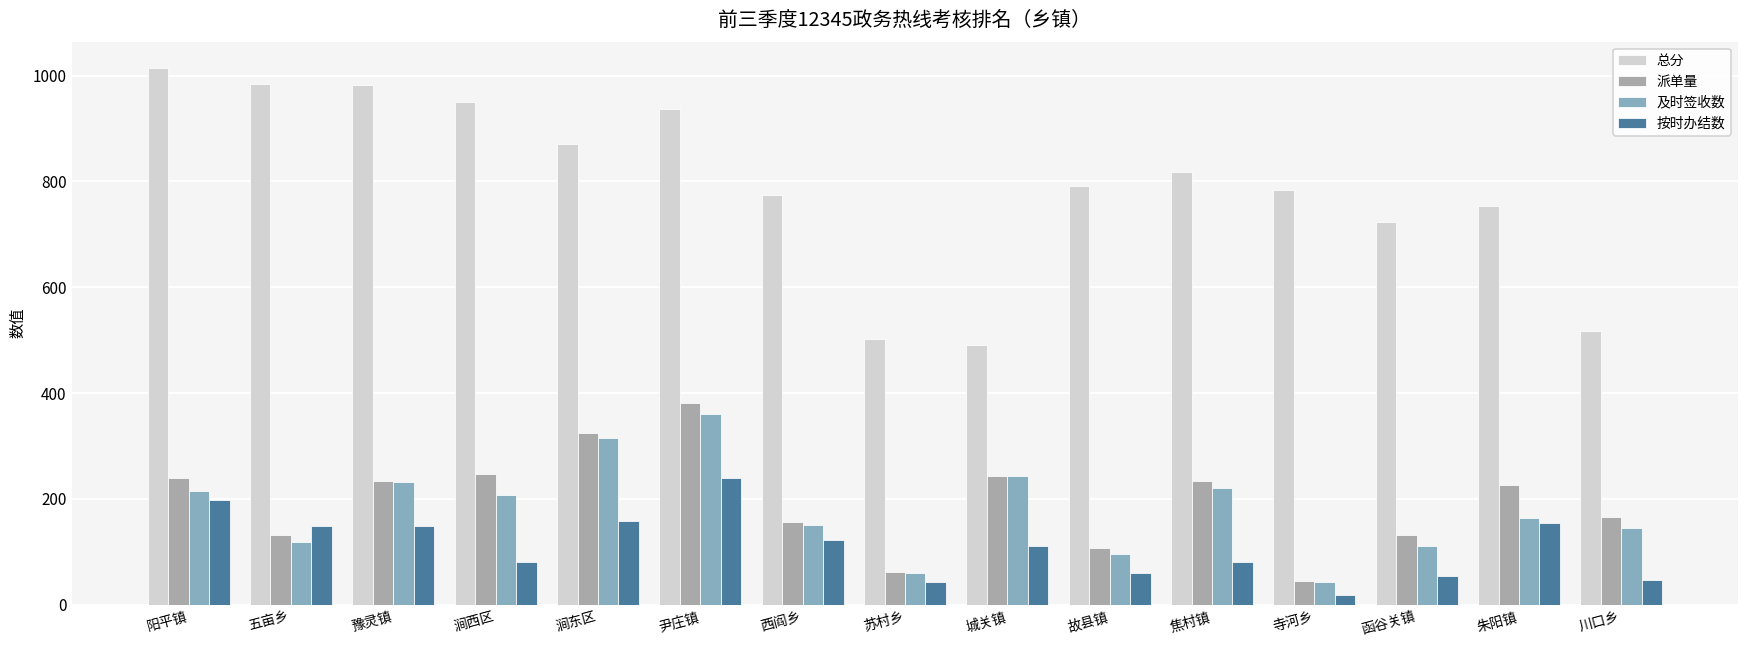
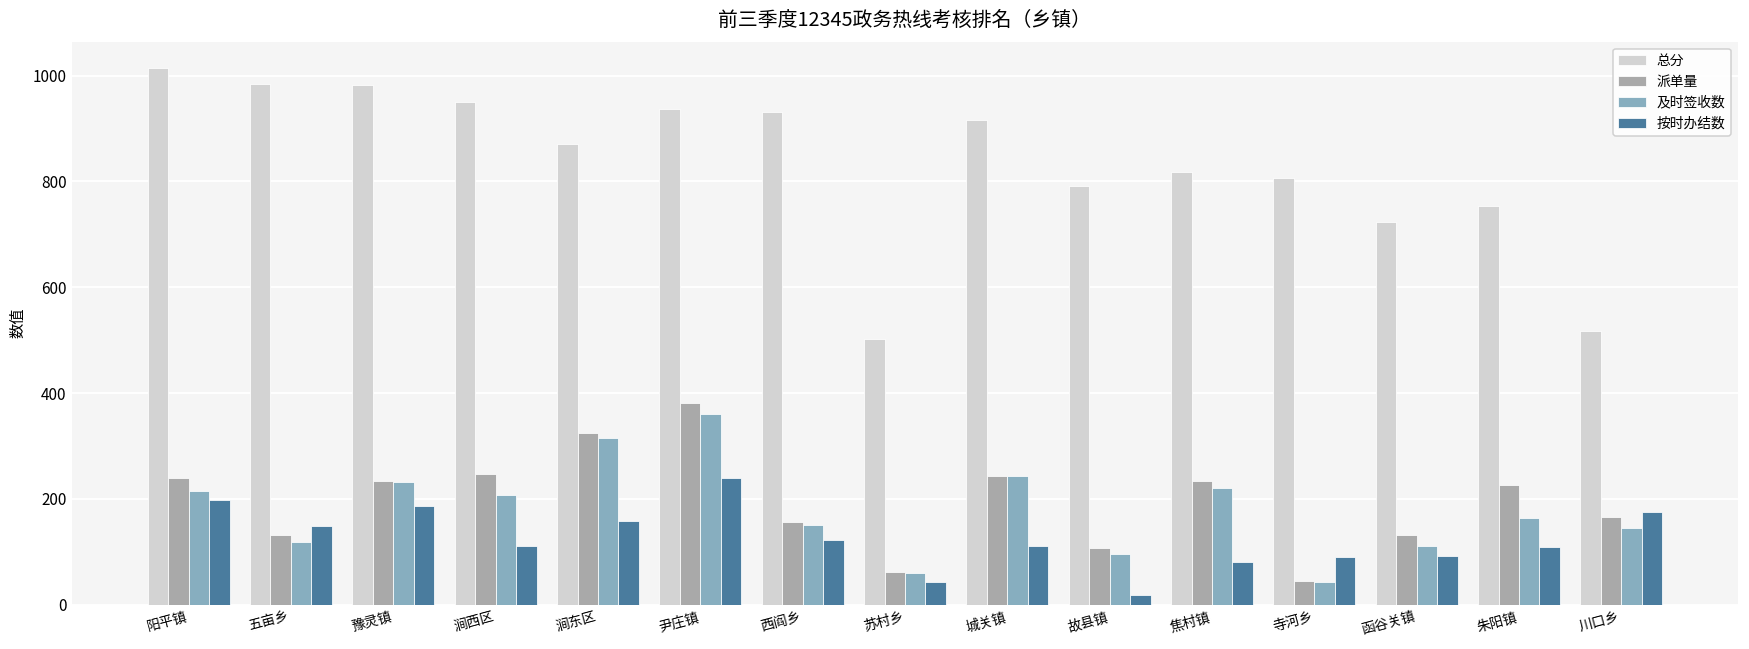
按时办结数, 豫灵镇: 150 -> 190
按时办结数, 涧西区: 80 -> 110
总分, 西阎乡: 780 -> 930
总分, 城关镇: 490 -> 920
按时办结数, 故县镇: 60 -> 20
总分, 寺河乡: 780 -> 810
按时办结数, 寺河乡: 20 -> 90
按时办结数, 函谷关镇: 50 -> 90
按时办结数, 朱阳镇: 160 -> 110
按时办结数, 川口乡: 50 -> 180
